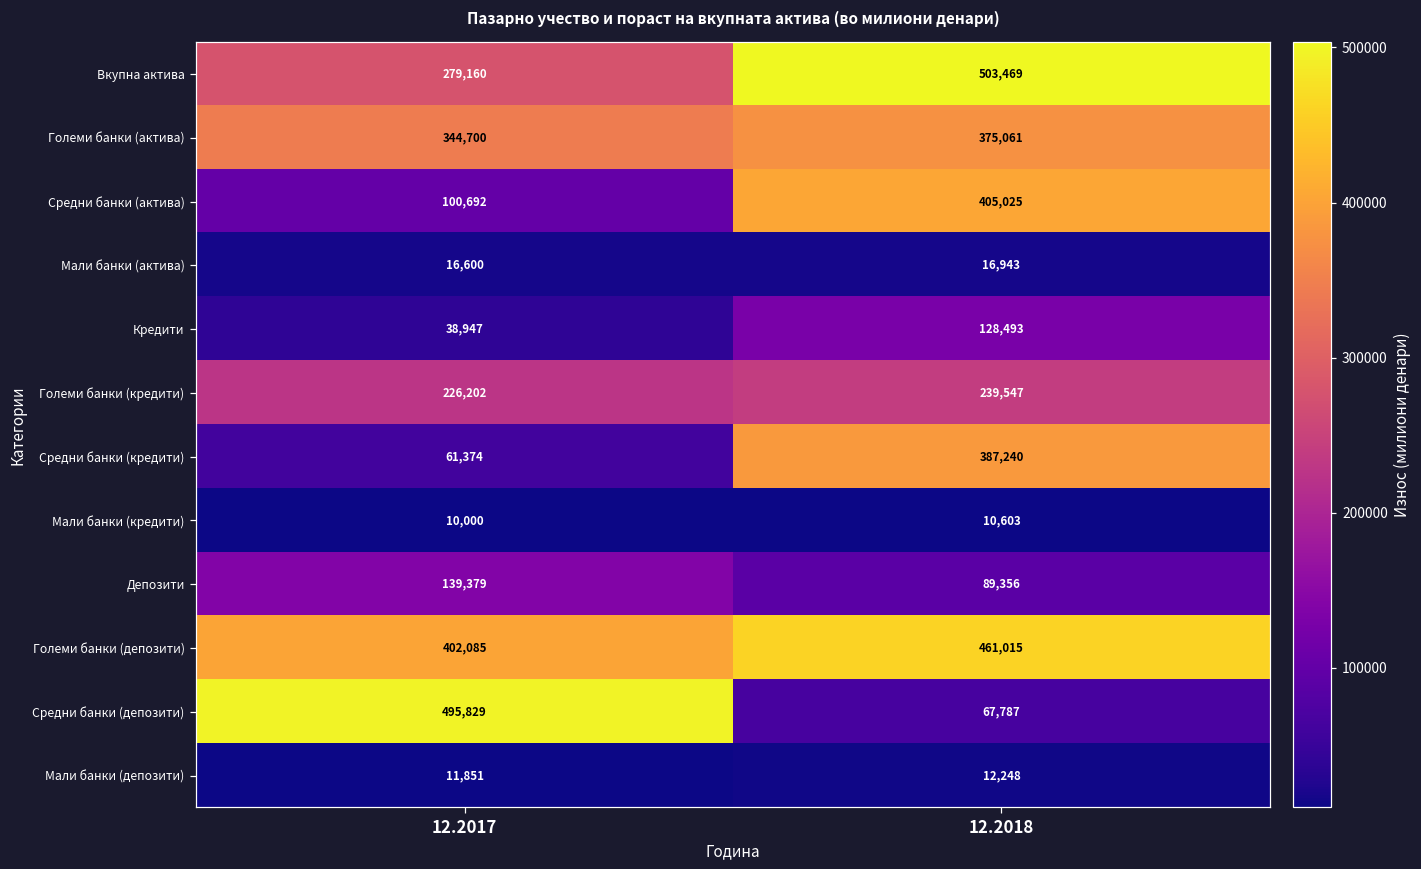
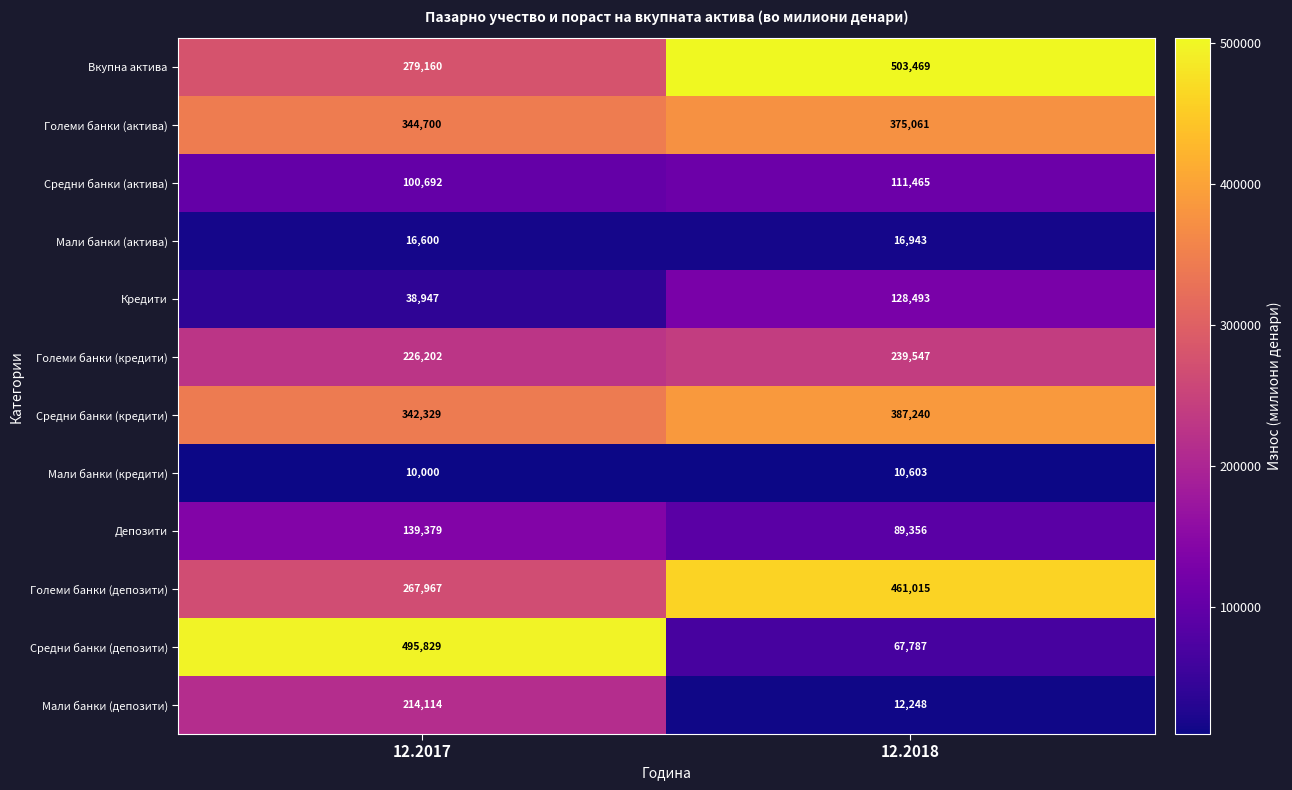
Средни банки (актива), 12.2018: 405,025 -> 111,465
Средни банки (кредити), 12.2017: 61,374 -> 342,329
Големи банки (депозити), 12.2017: 402,085 -> 267,967
Мали банки (депозити), 12.2017: 11,851 -> 214,114
